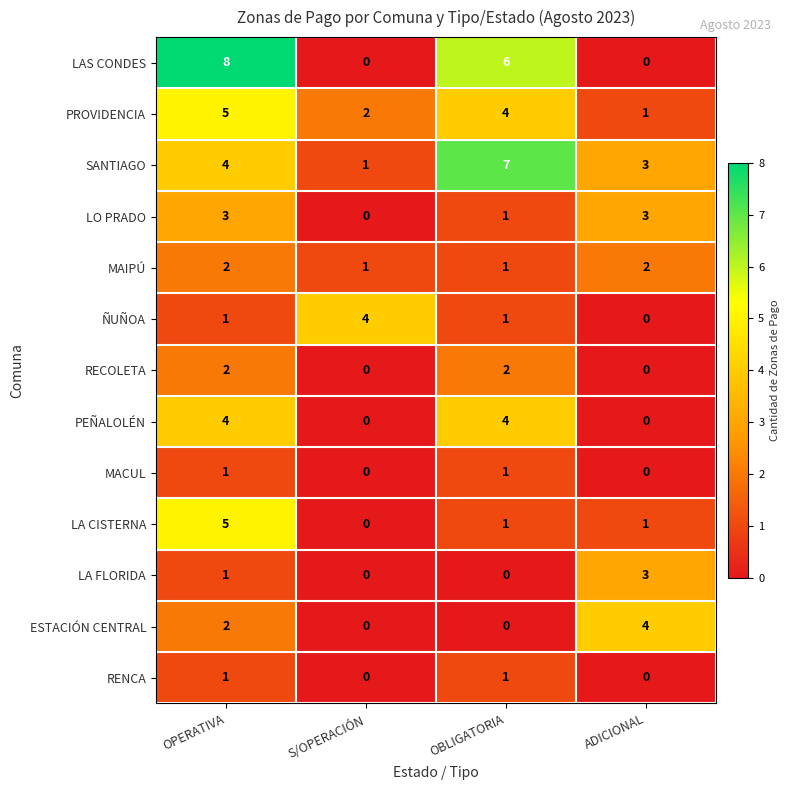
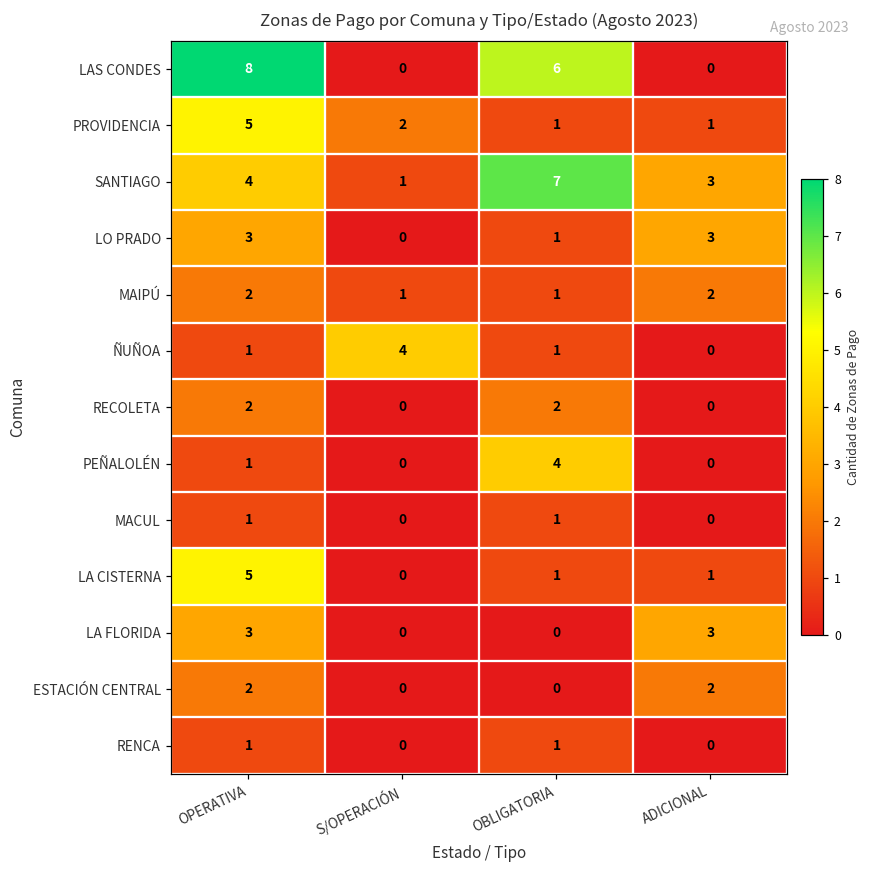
PROVIDENCIA, OBLIGATORIA: 4 -> 1
PEÑALOLÉN, OPERATIVA: 4 -> 1
LA FLORIDA, OPERATIVA: 1 -> 3
ESTACIÓN CENTRAL, ADICIONAL: 4 -> 2
